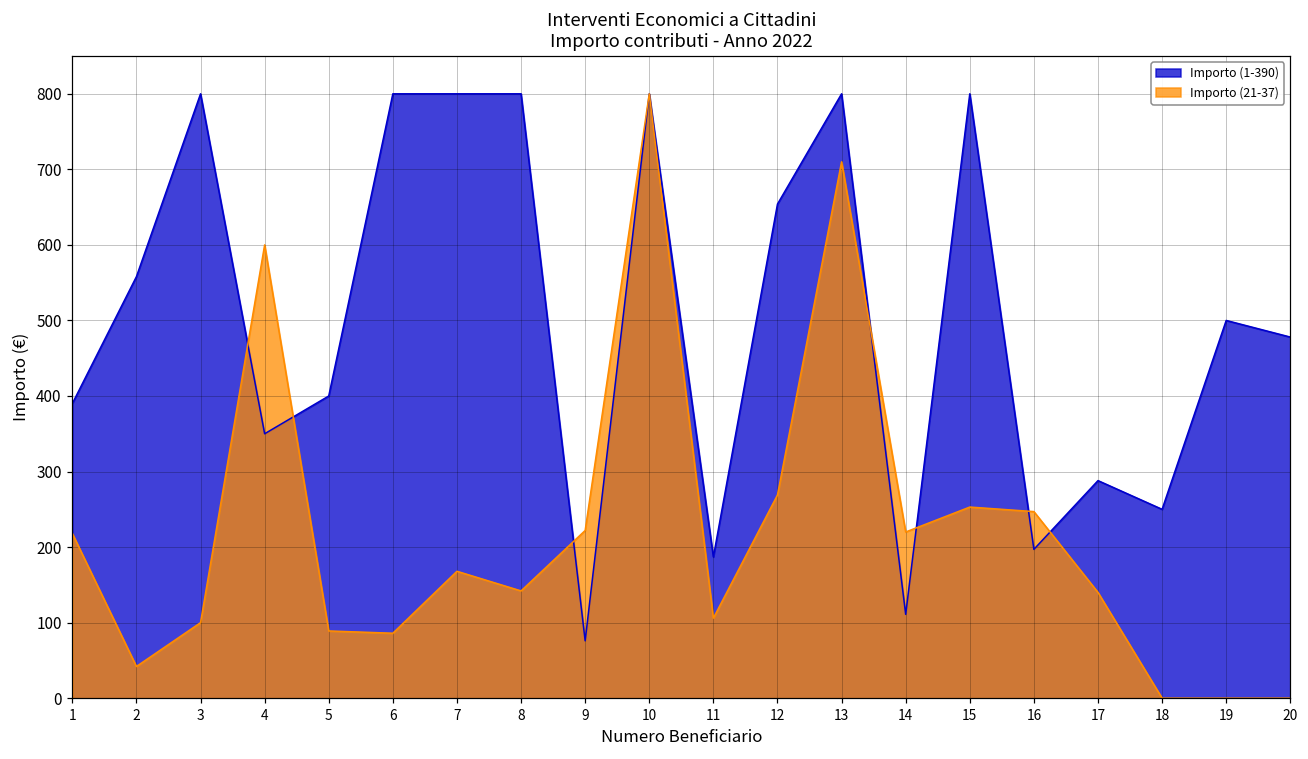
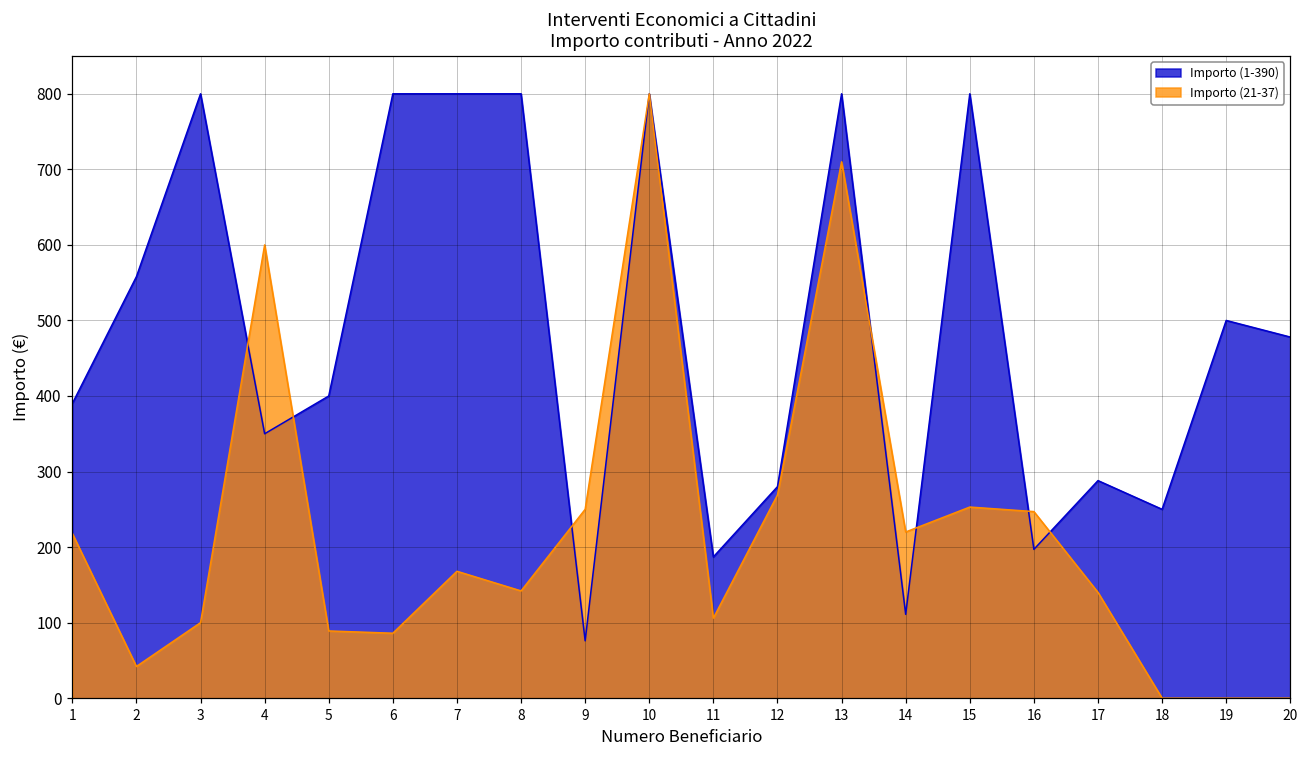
Importo (21-37), 9: 220 -> 250
Importo (1-390), 12: 650 -> 280
